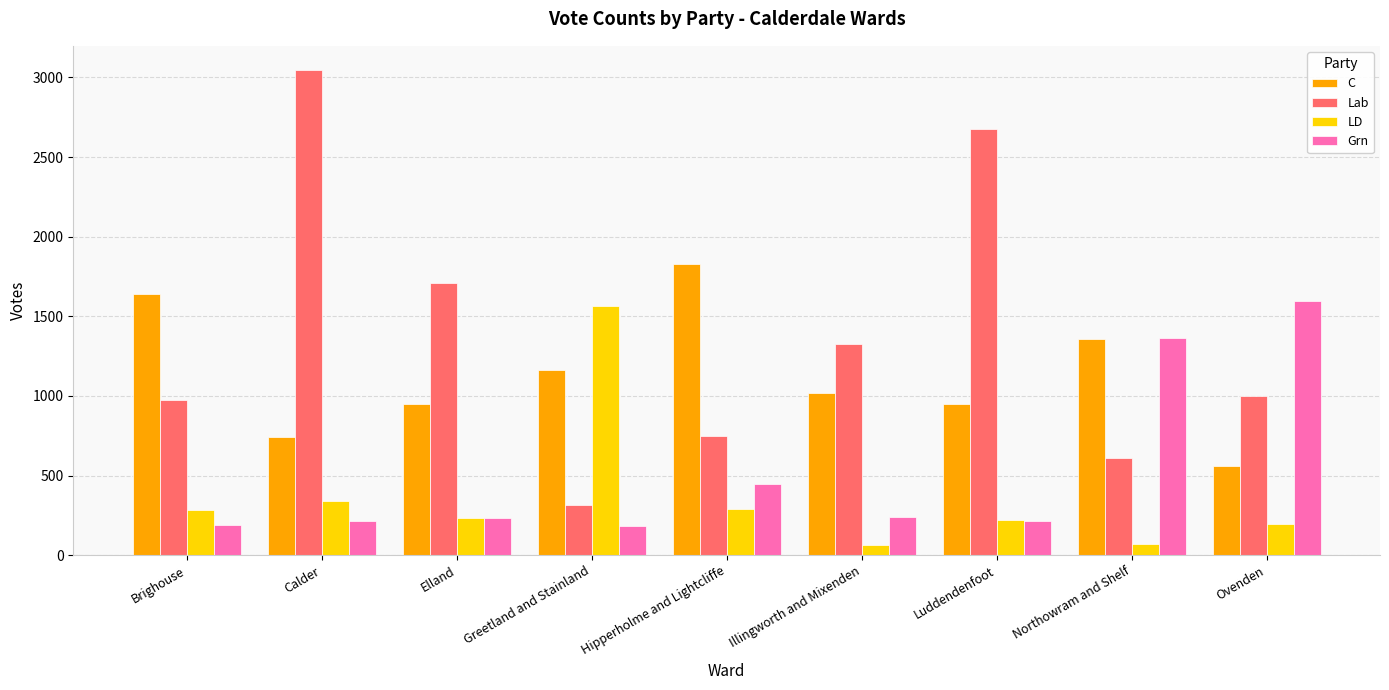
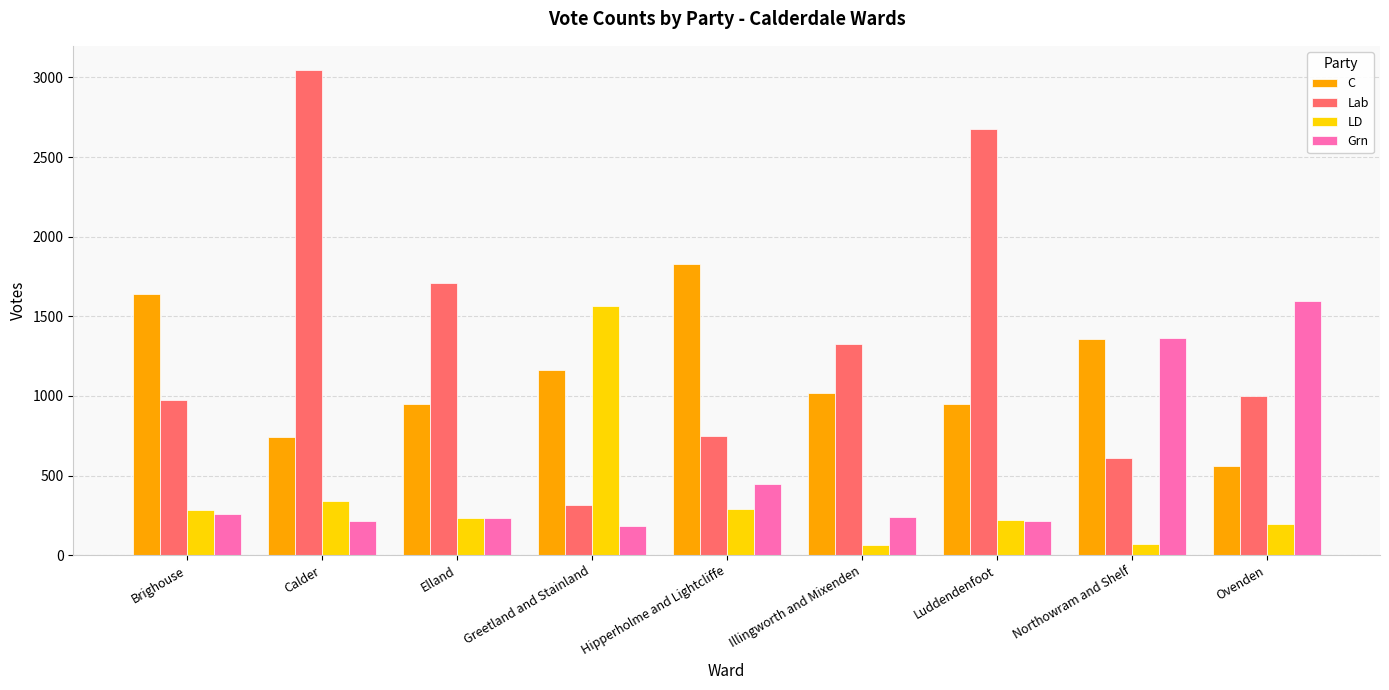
Grn, Brighouse: 190 -> 260
